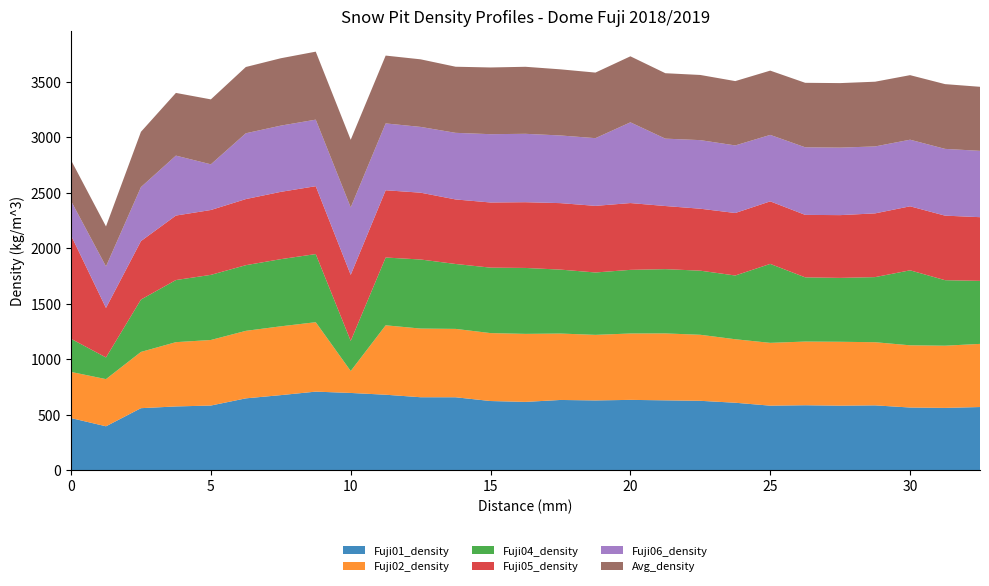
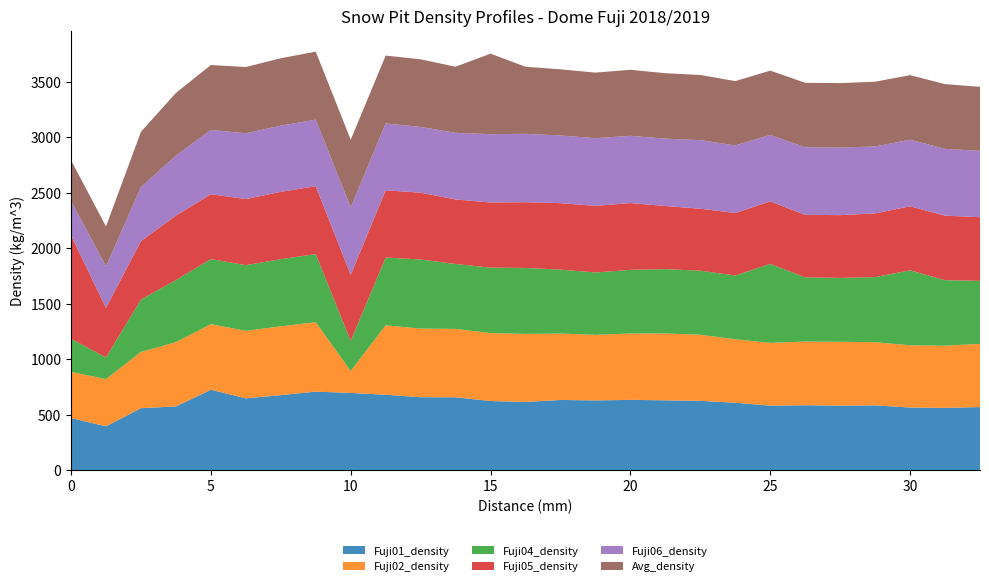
Fuji01_density, 5: 580 -> 720
Fuji06_density, 5: 410 -> 580
Avg_density, 15: 600 -> 730
Fuji06_density, 20: 730 -> 610
